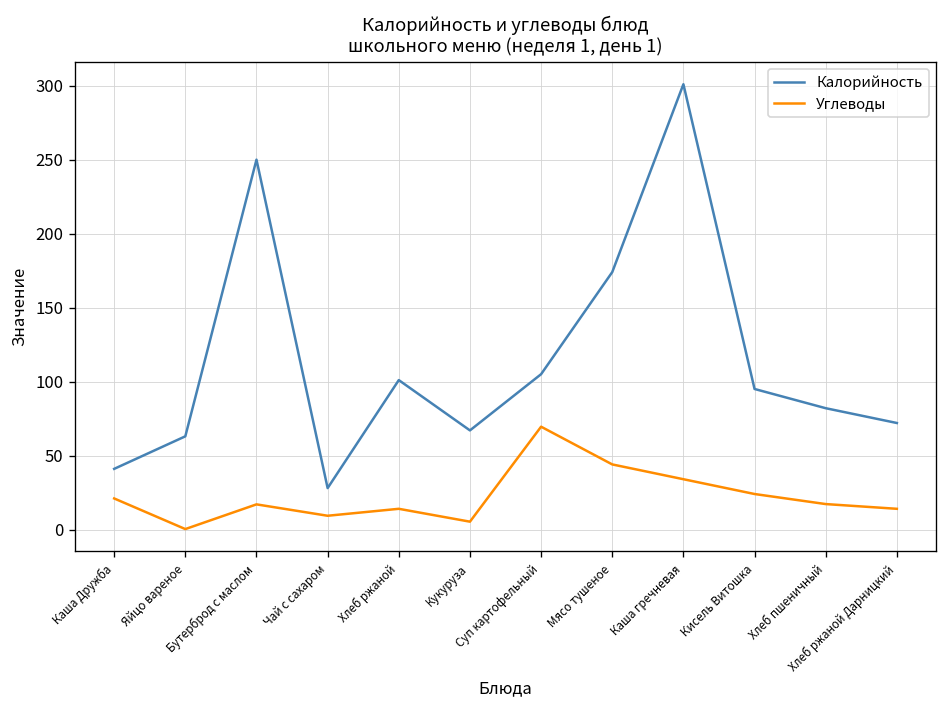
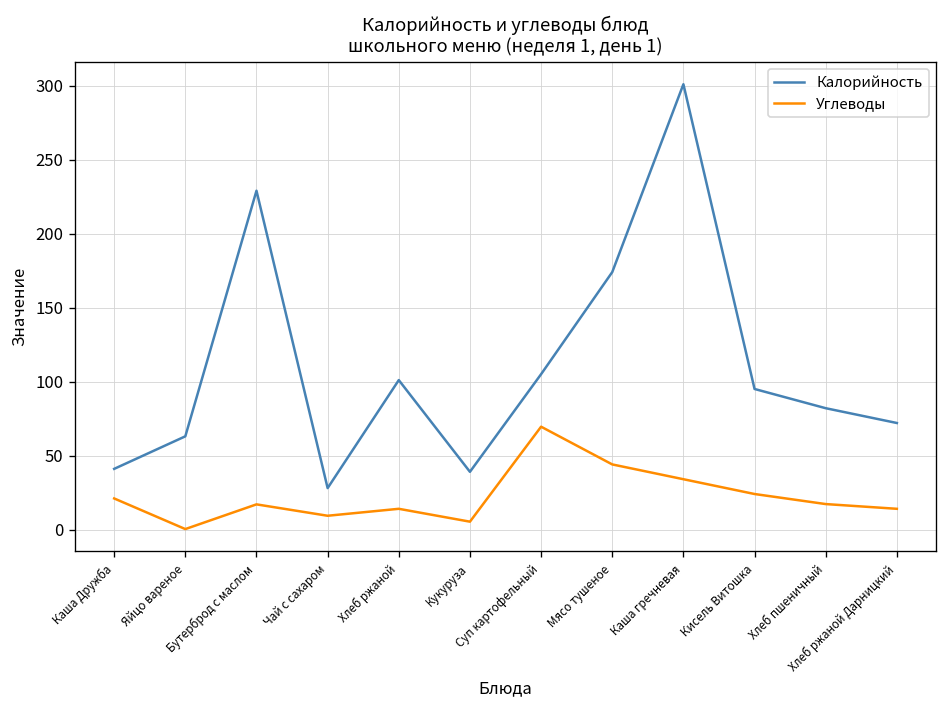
Калорийность, Бутерброд с маслом: 250 -> 229
Калорийность, Кукуруза: 67 -> 39
